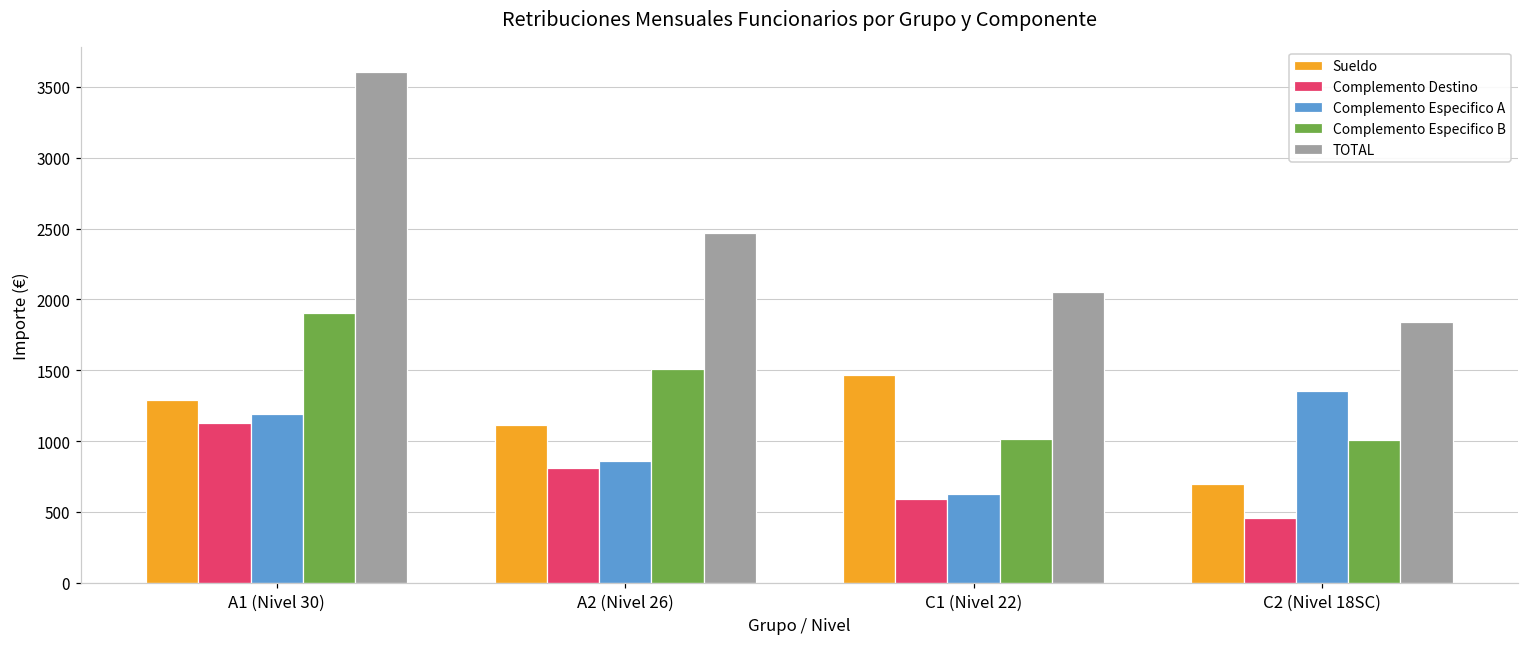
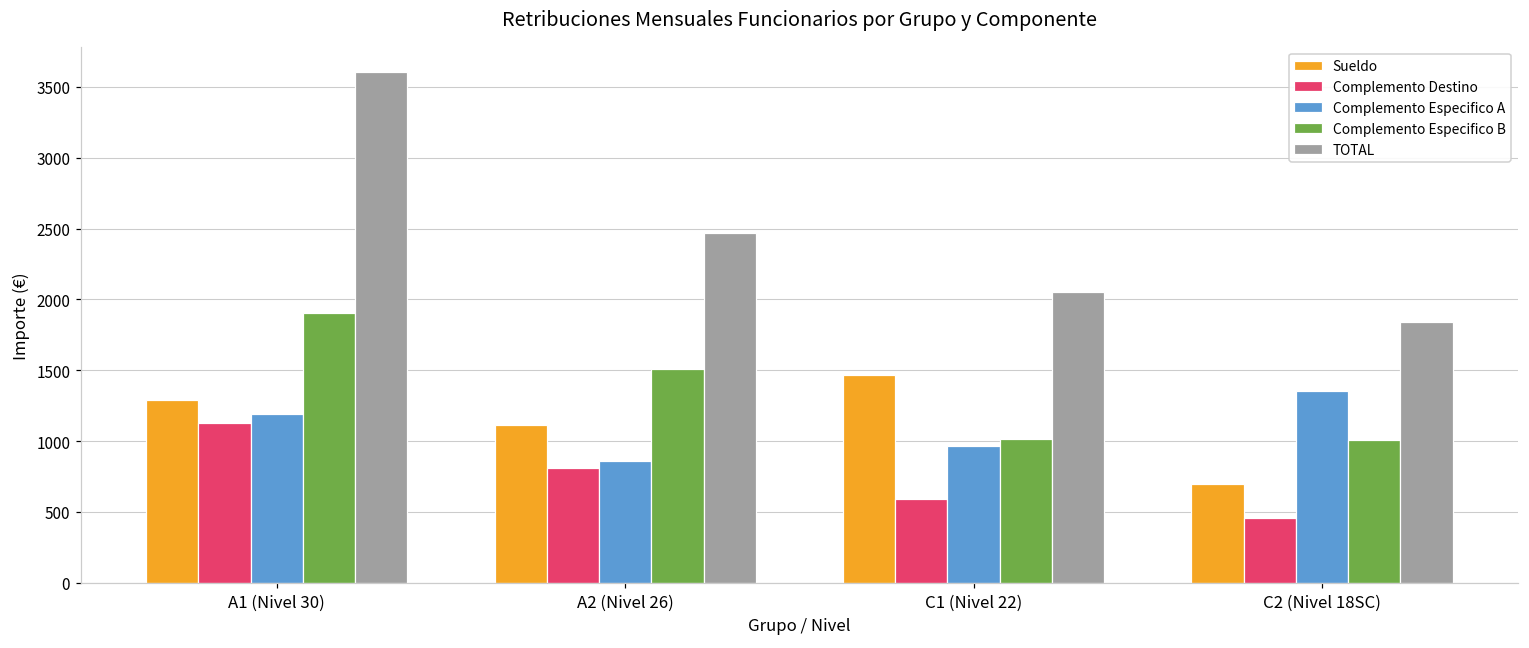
Complemento Especifico A, C1 (Nivel 22): 620 -> 960
